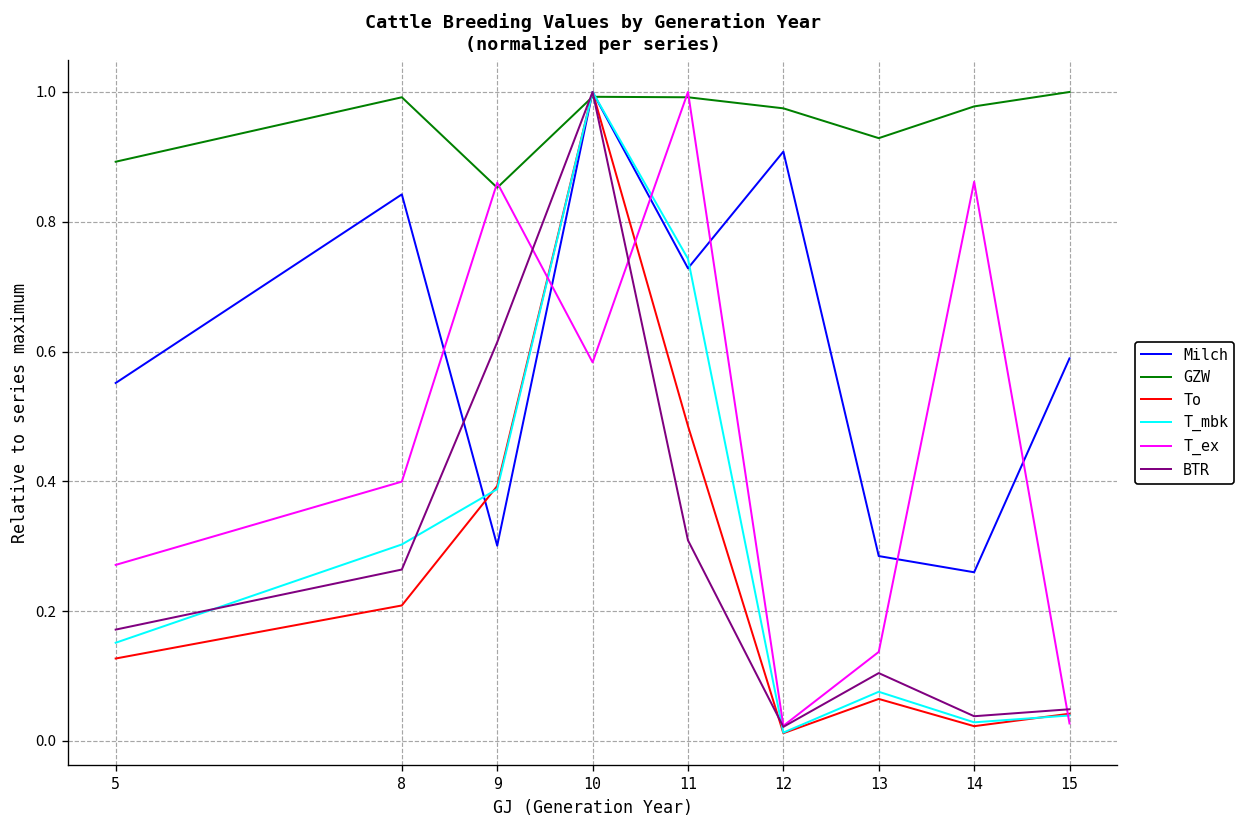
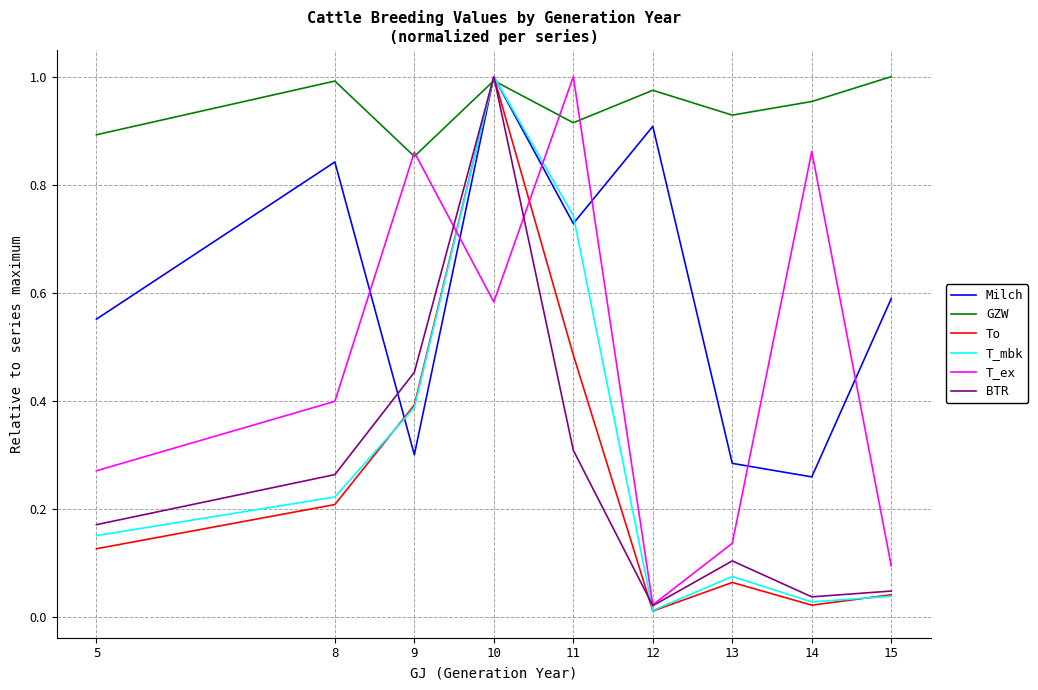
T_mbk, 8: 0.30 -> 0.22
BTR, 9: 0.61 -> 0.45
GZW, 11: 0.99 -> 0.91
GZW, 14: 0.98 -> 0.95
T_ex, 15: 0.03 -> 0.10
